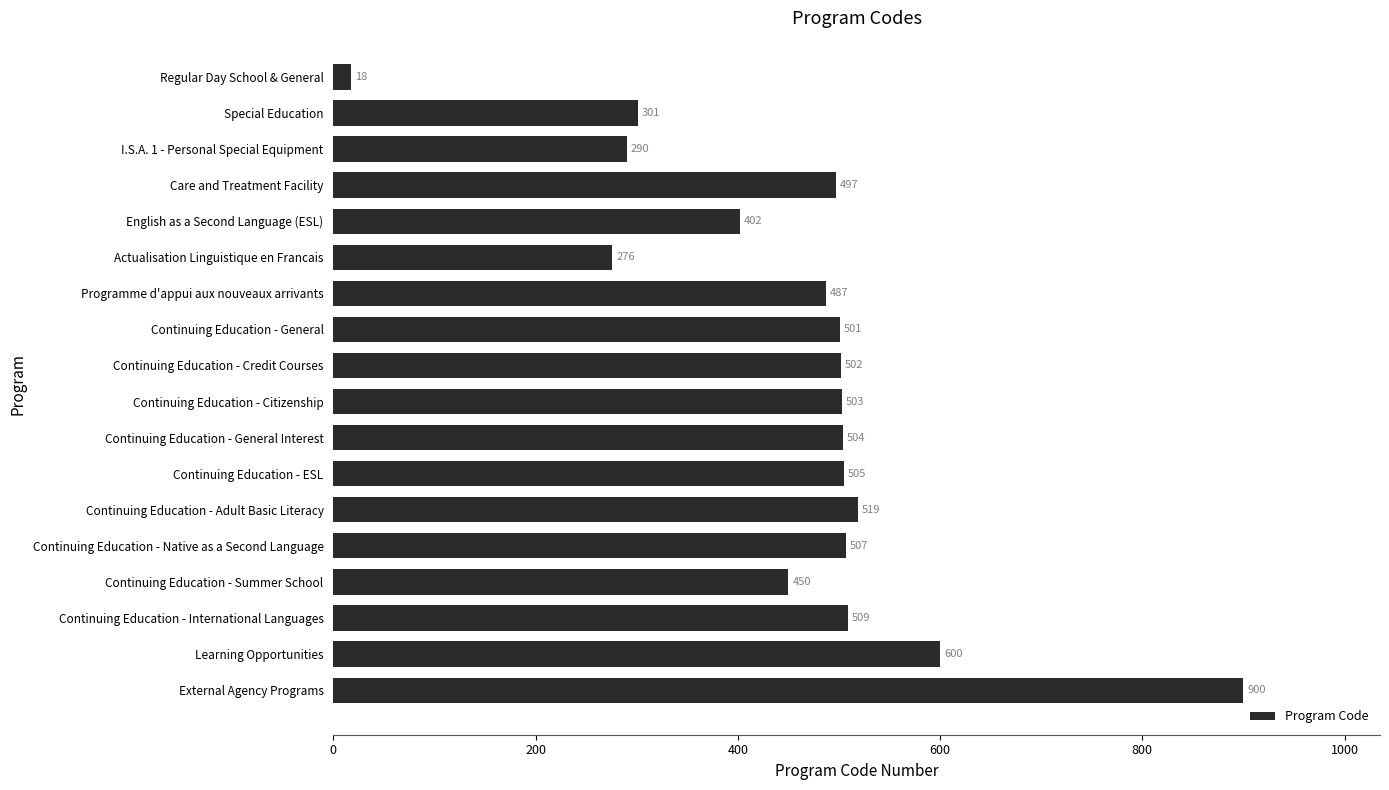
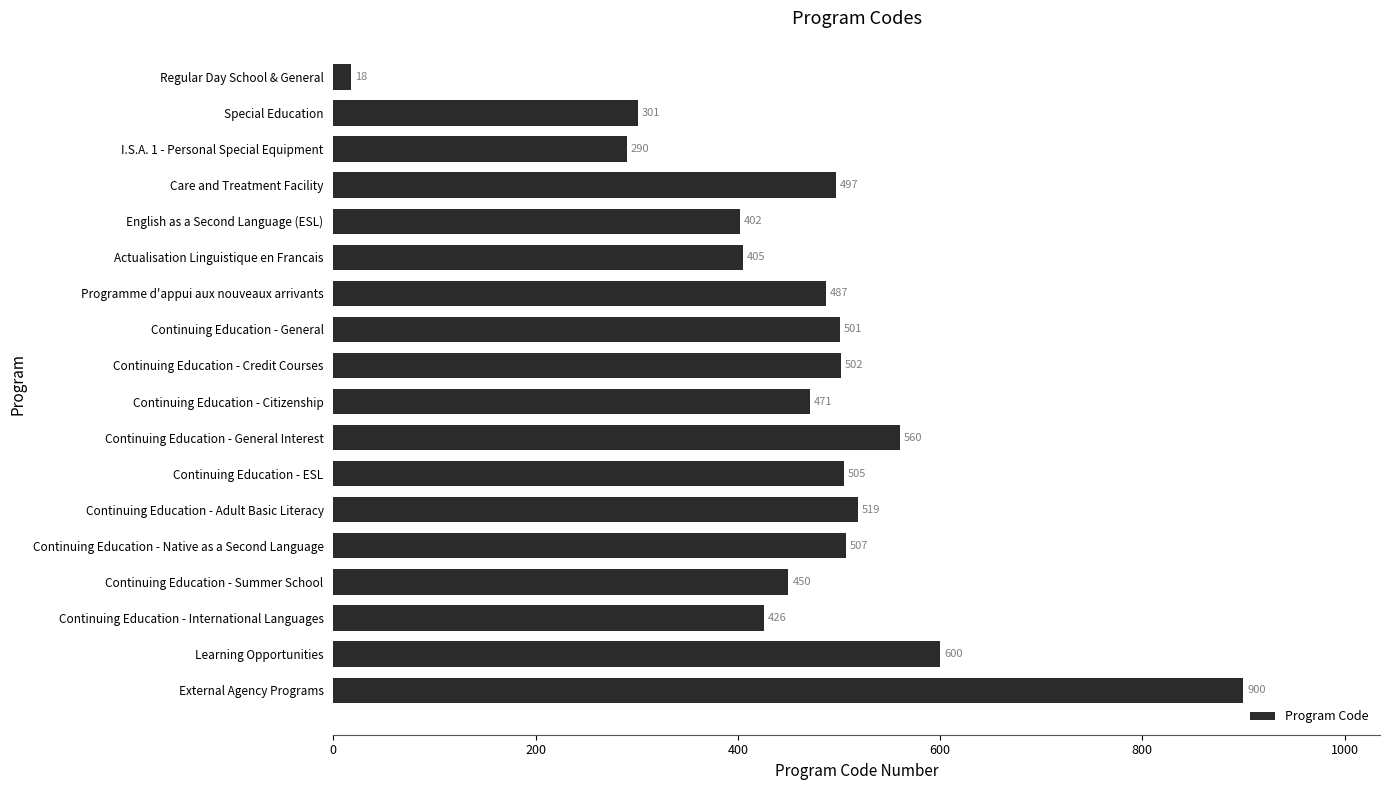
Actualisation Linguistique en Francais: 276 -> 405
Continuing Education - Citizenship: 503 -> 471
Continuing Education - General Interest: 504 -> 560
Continuing Education - International Languages: 509 -> 426
